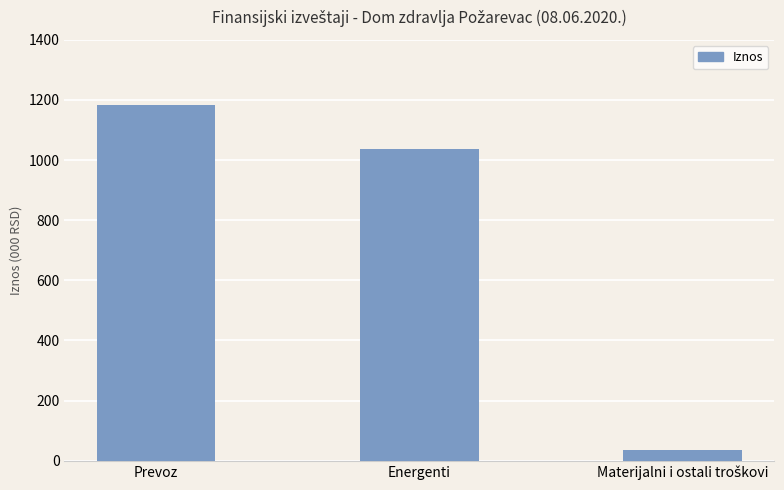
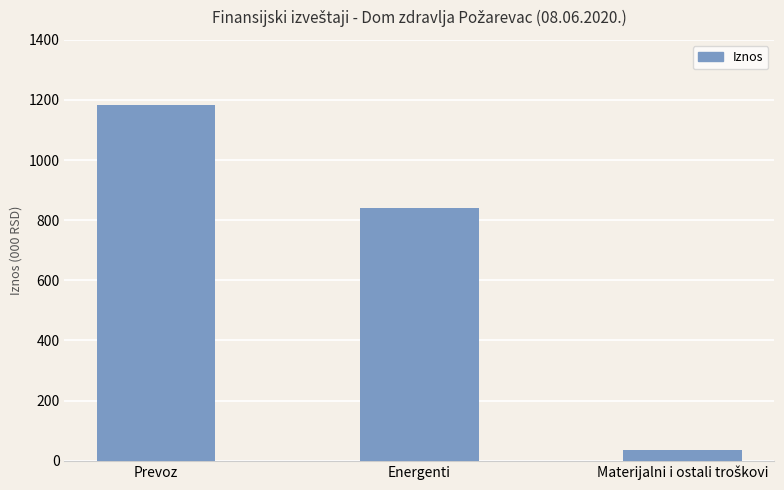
Energenti: 1040 -> 840
